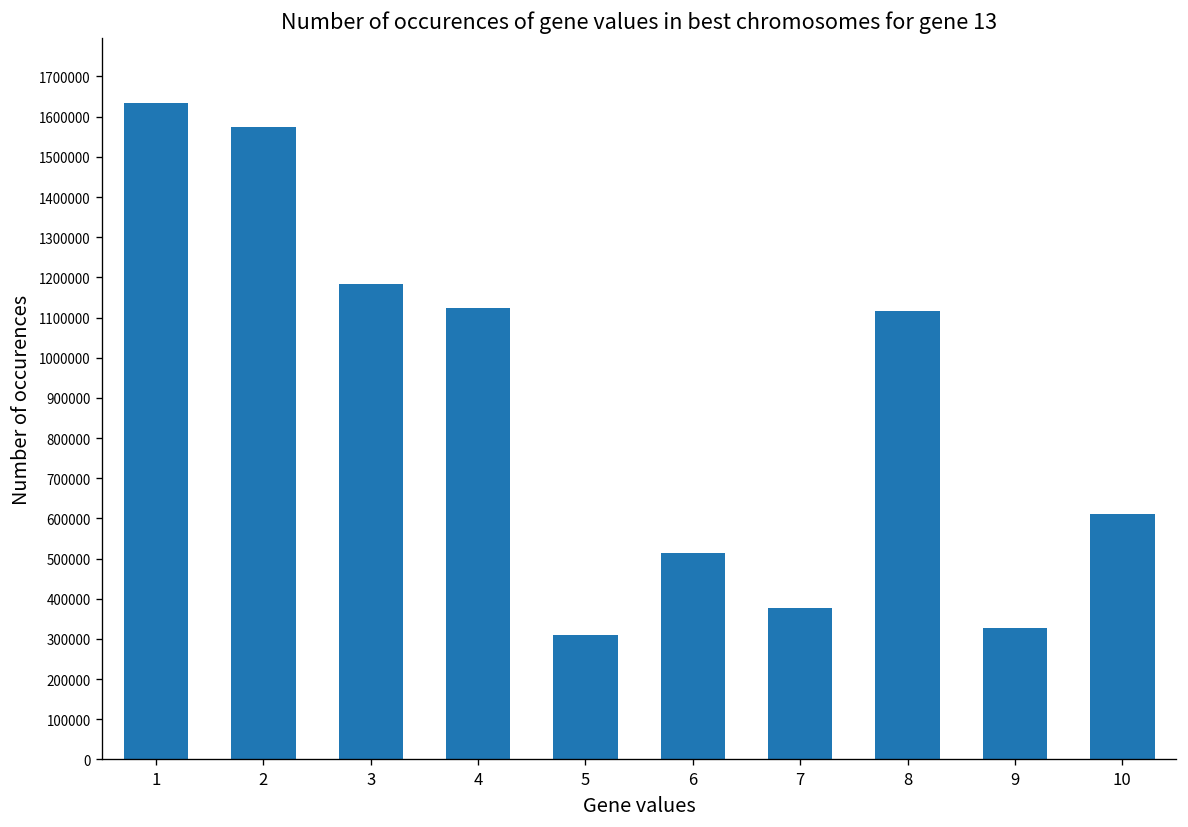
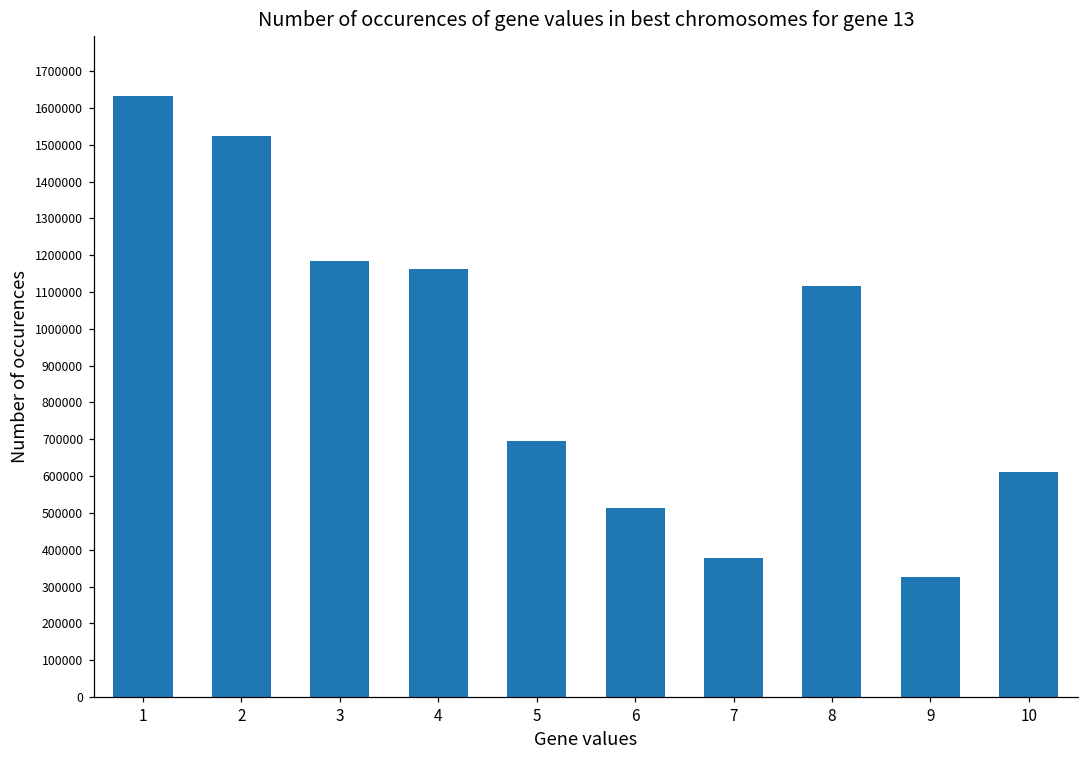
2: 1570000 -> 1520000
4: 1120000 -> 1160000
5: 310000 -> 700000
